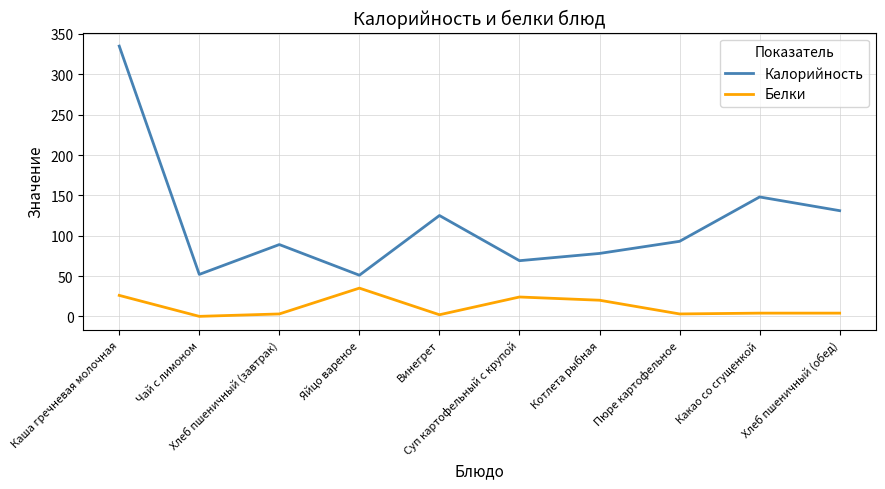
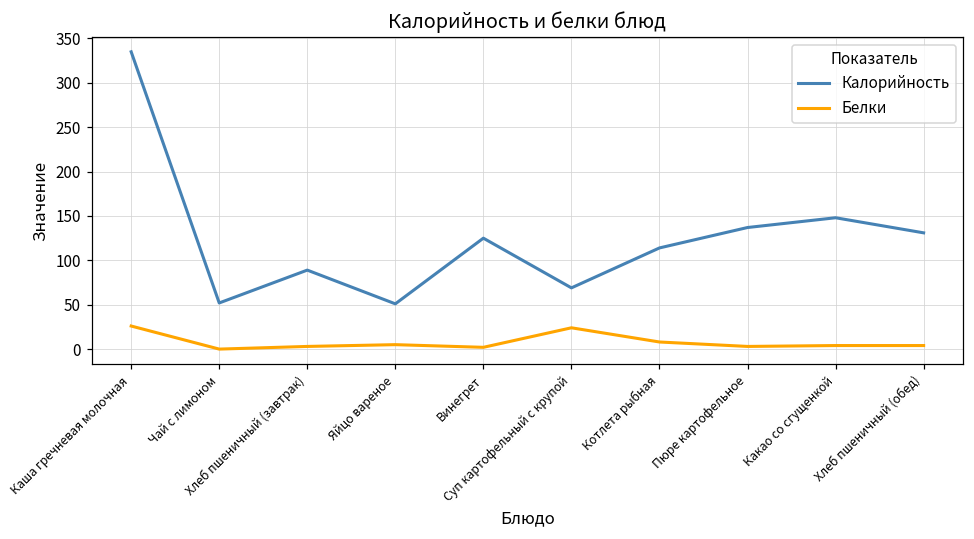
Белки, Яйцо вареное: 40 -> 10
Калорийность, Котлета рыбная: 80 -> 110
Белки, Котлета рыбная: 20 -> 10
Калорийность, Пюре картофельное: 90 -> 140
